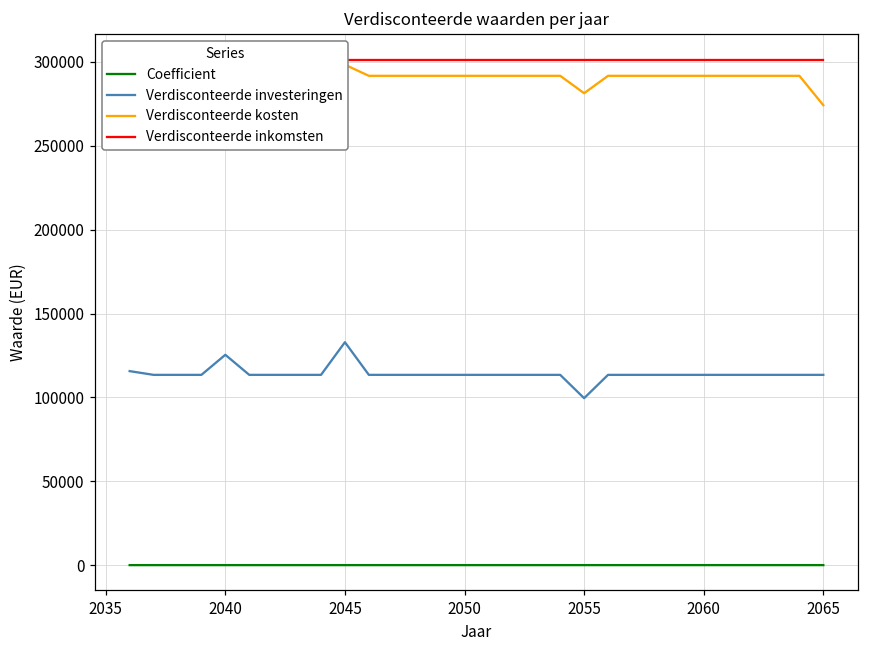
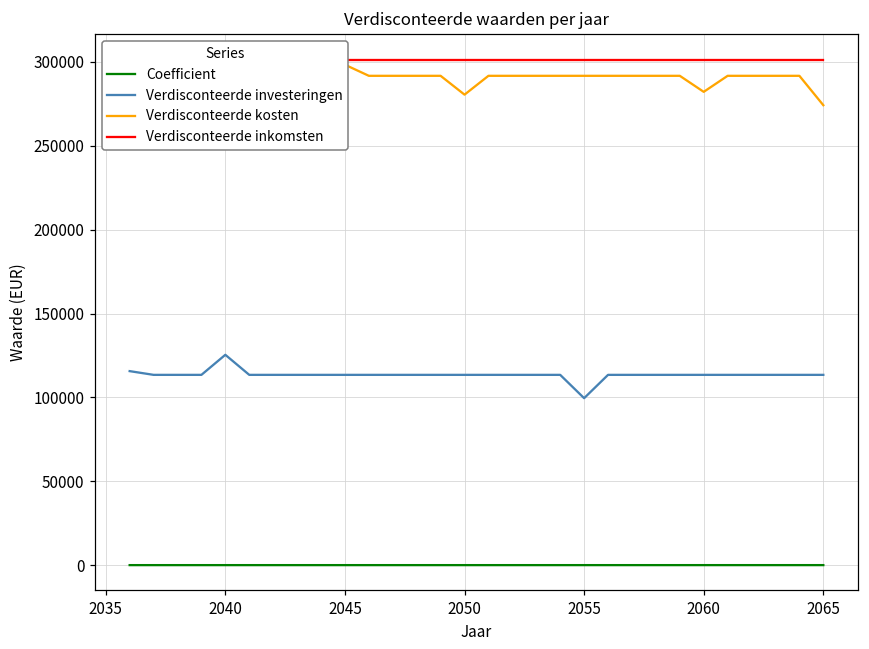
Verdisconteerde investeringen, 2045: 133000 -> 113000
Verdisconteerde kosten, 2050: 292000 -> 281000
Verdisconteerde kosten, 2055: 281000 -> 292000
Verdisconteerde kosten, 2060: 292000 -> 282000
